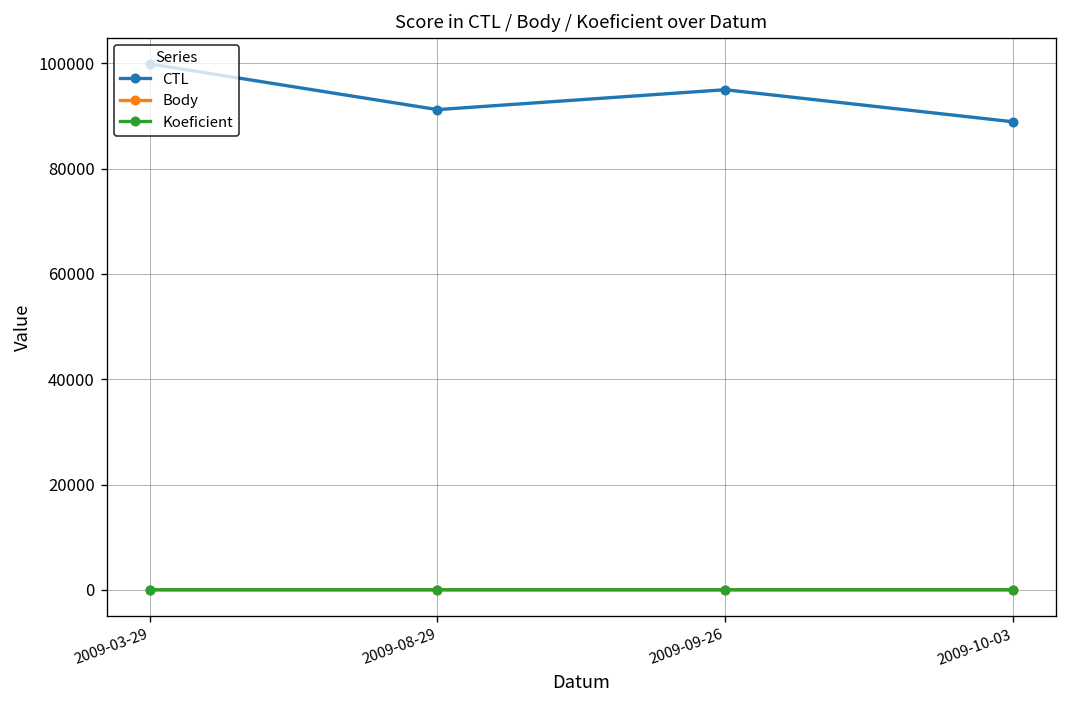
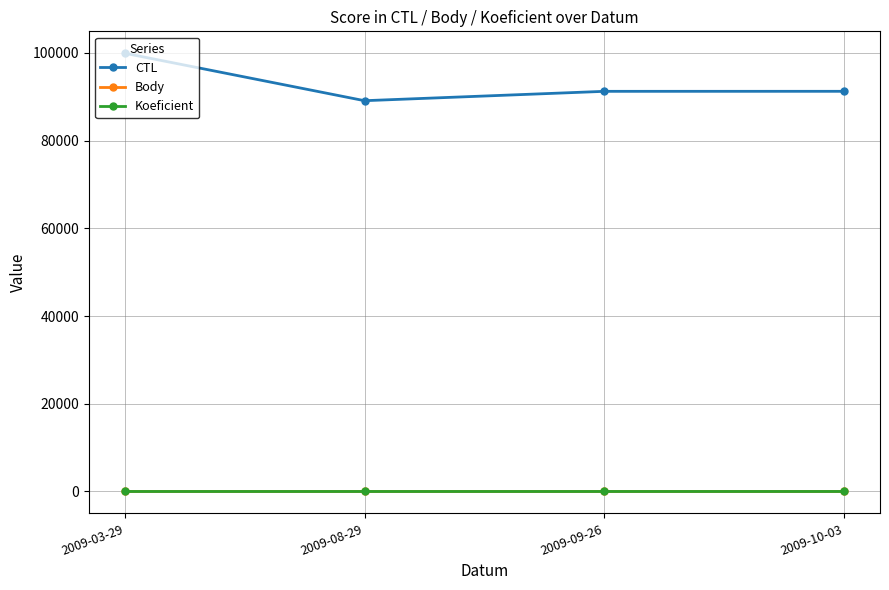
CTL, 2009-08-29: 91000 -> 89000
CTL, 2009-09-26: 95000 -> 91000
CTL, 2009-10-03: 89000 -> 91000
